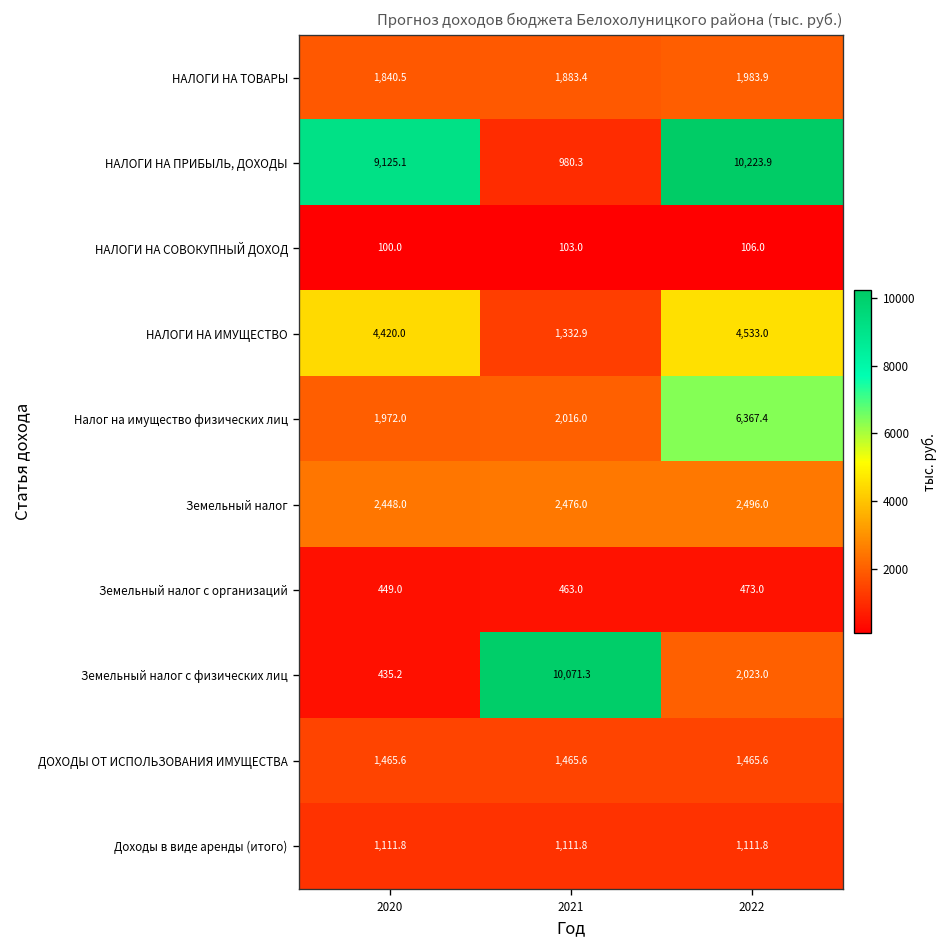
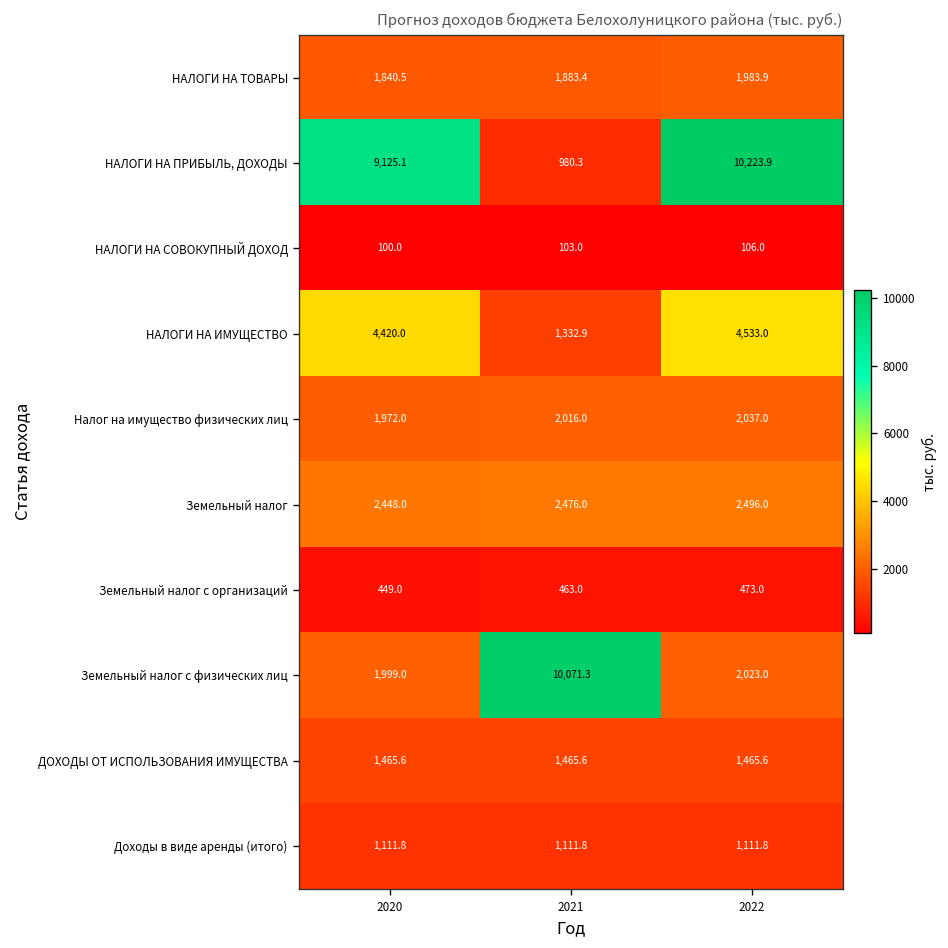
Налог на имущество физических лиц, 2022: 6,367.4 -> 2,037.0
Земельный налог с физических лиц, 2020: 435.2 -> 1,999.0
